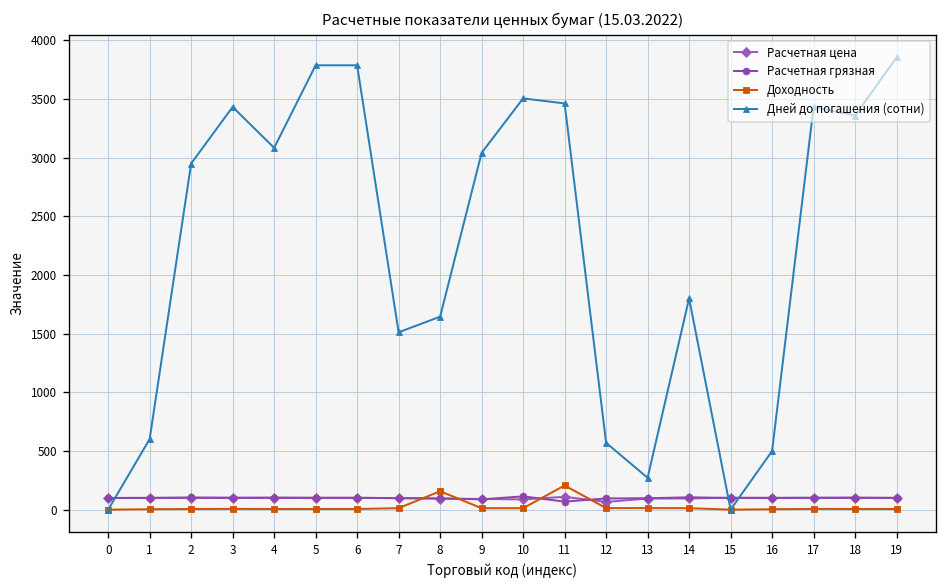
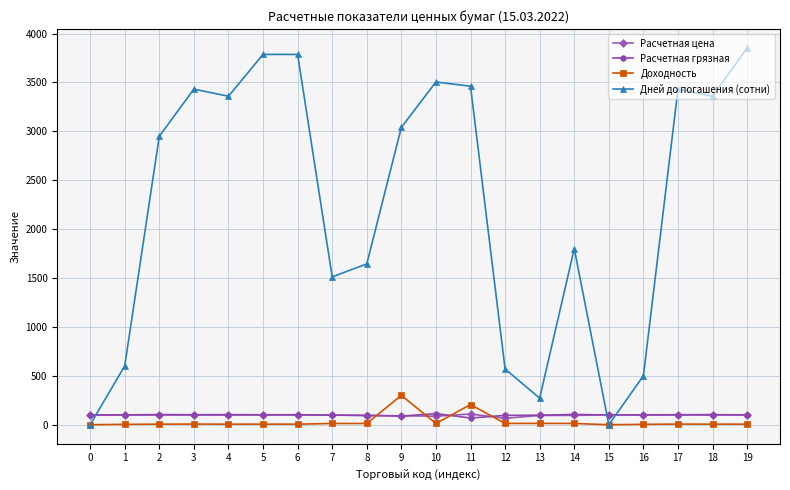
Дней до погашения (сотни), 4: 3100 -> 3400
Доходность, 8: 200 -> 0
Доходность, 9: 0 -> 300
